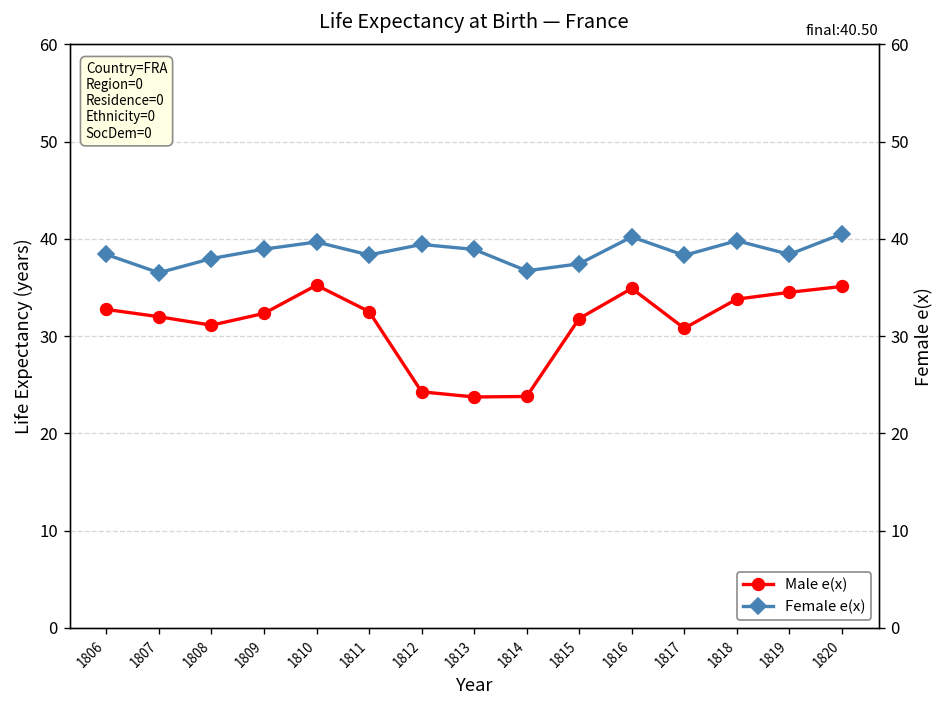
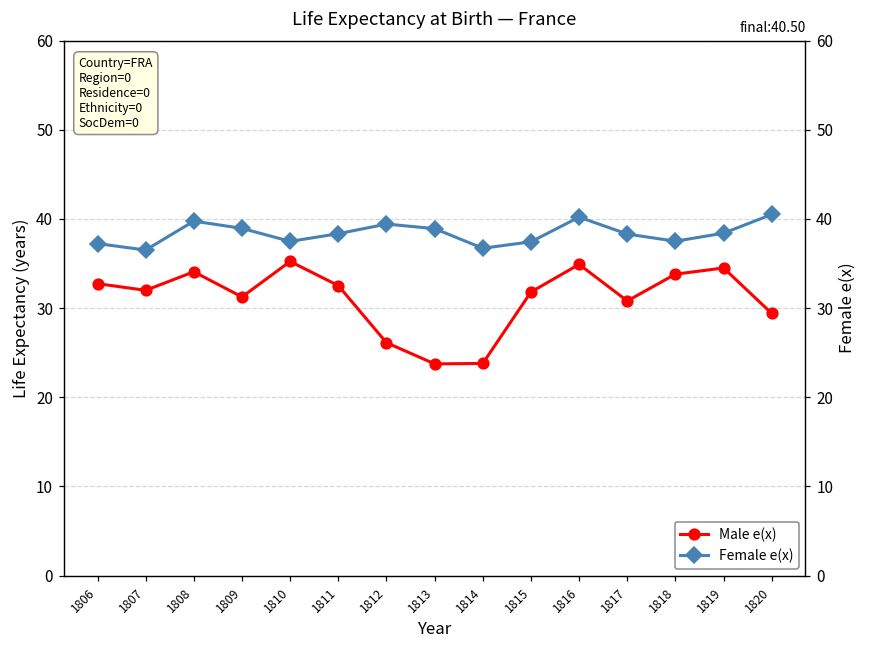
Male e(x), 1808: 31 -> 34
Male e(x), 1809: 32 -> 31
Male e(x), 1812: 24 -> 26
Male e(x), 1820: 35 -> 29
Female e(x), 1806: 38 -> 37
Female e(x), 1808: 38 -> 40
Female e(x), 1810: 40 -> 37
Female e(x), 1818: 40 -> 38
